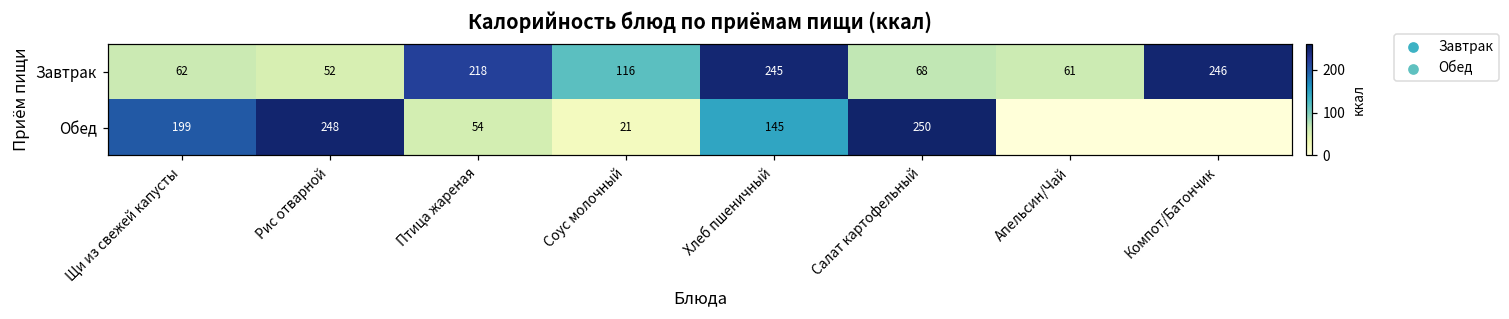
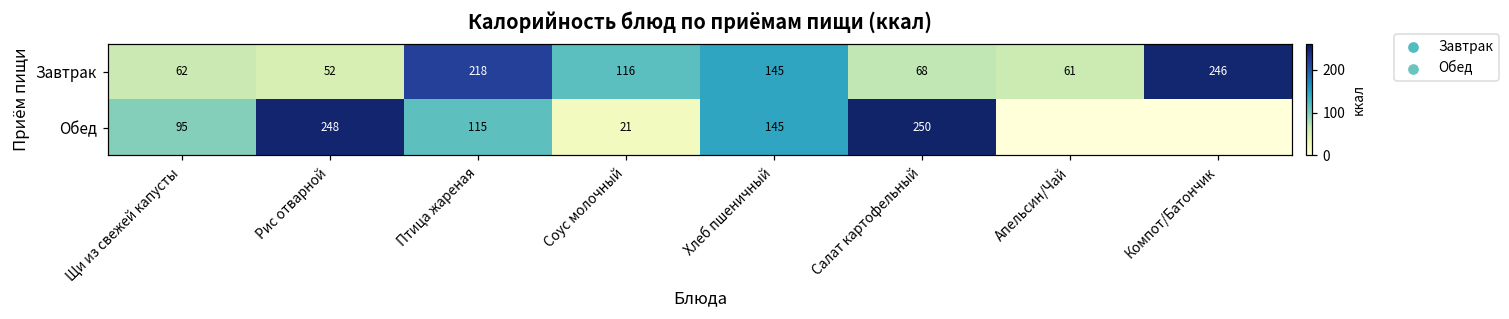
Завтрак, Хлеб пшеничный: 245 -> 145
Обед, Щи из свежей капусты: 199 -> 95
Обед, Птица жареная: 54 -> 115
